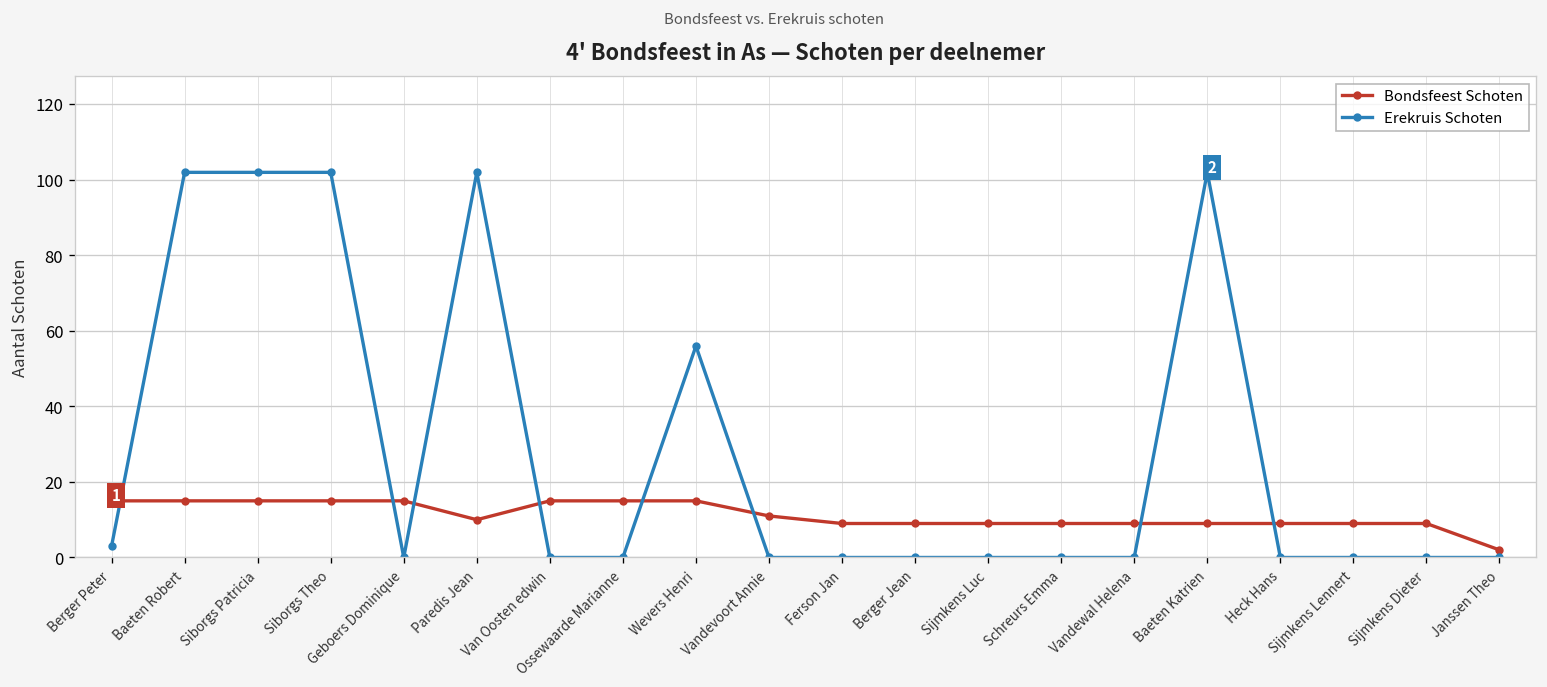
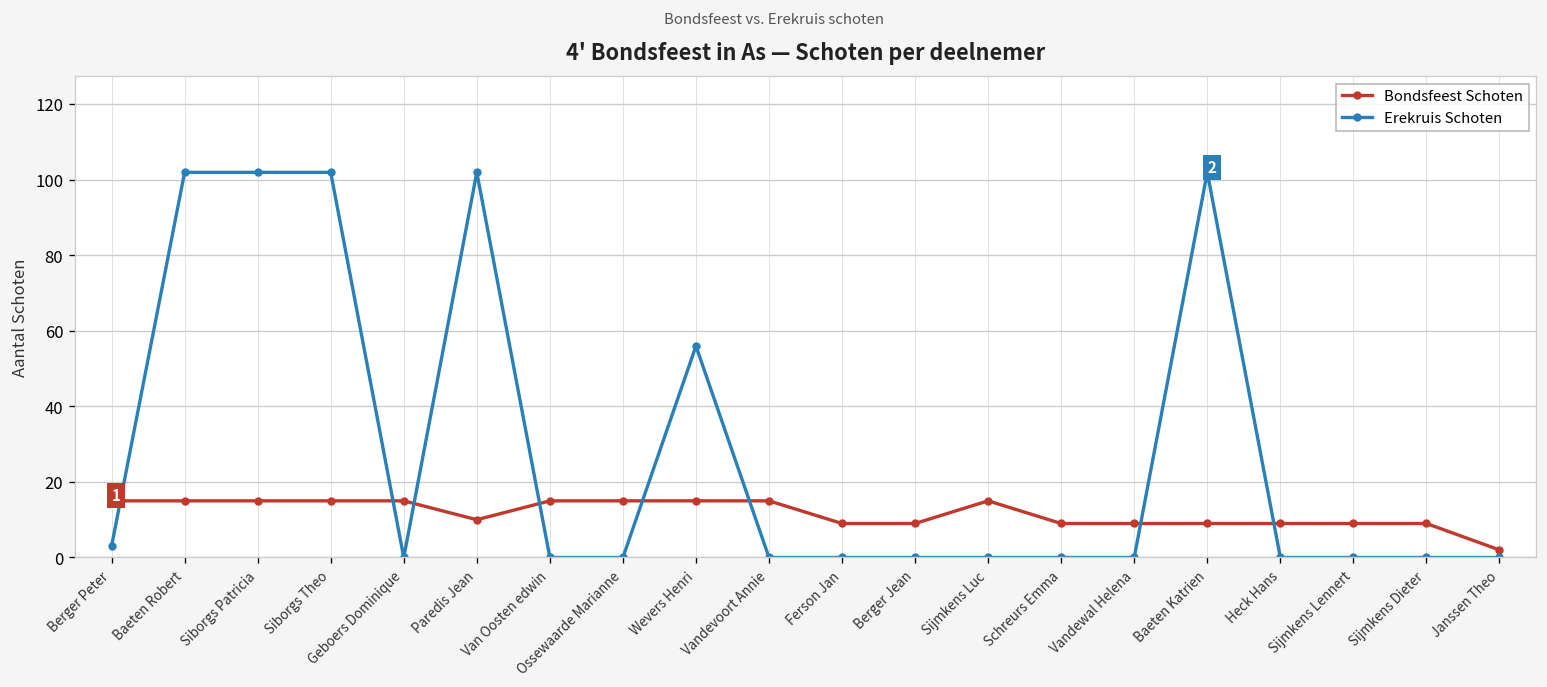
Bondsfeest Schoten, Vandevoort Annie: 11 -> 15
Bondsfeest Schoten, Sijmkens Luc: 9 -> 15
